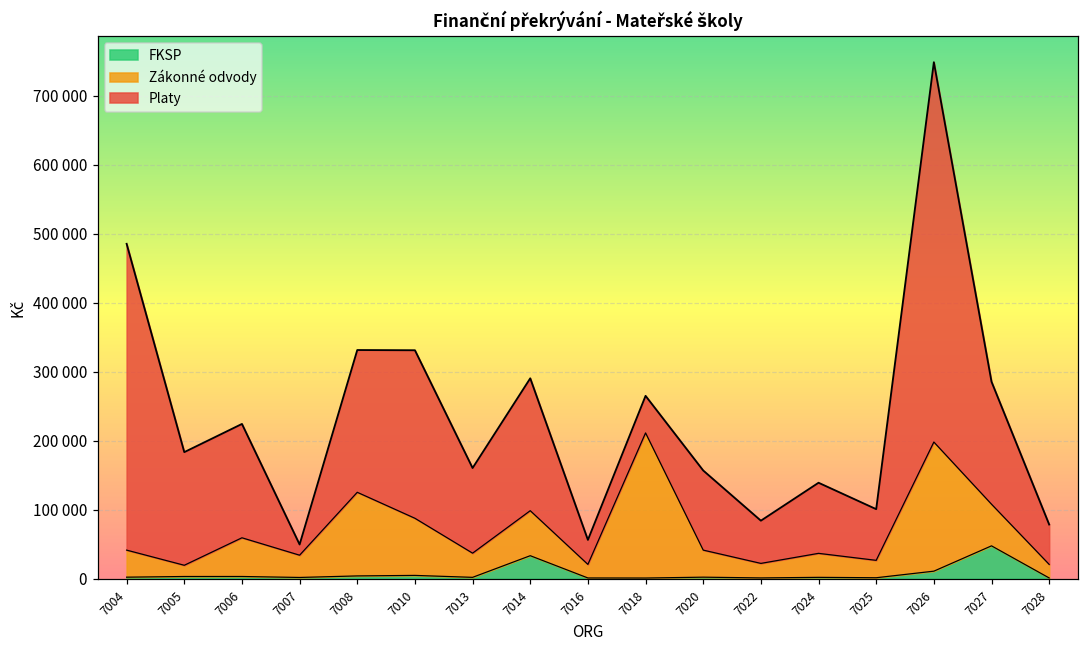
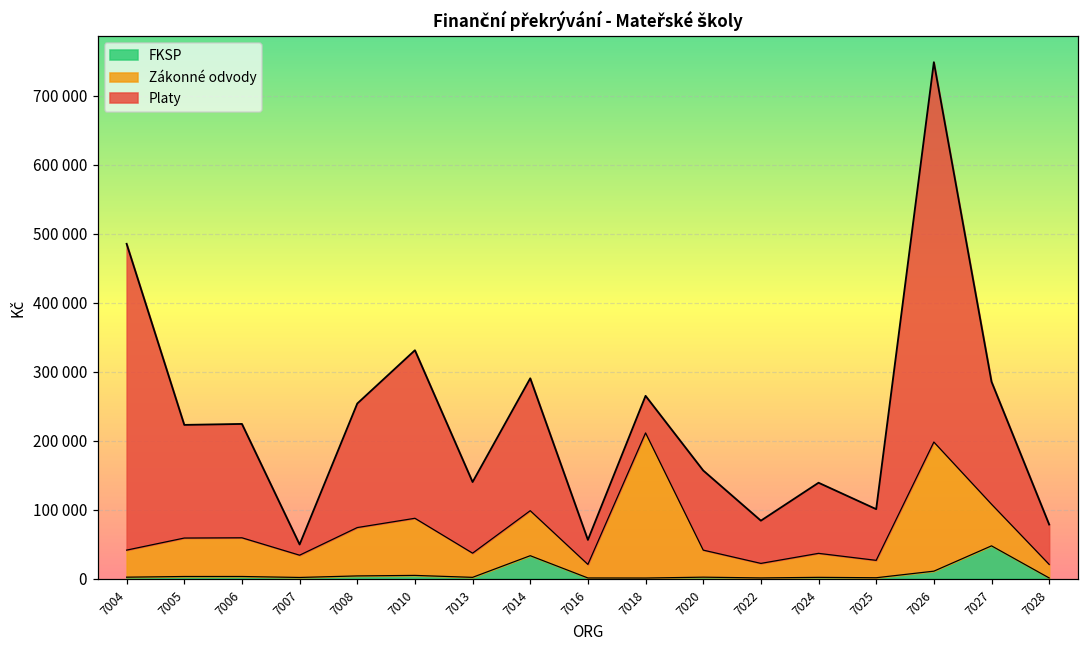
Zákonné odvody, 7005: 20000 -> 60000
Zákonné odvody, 7008: 120000 -> 70000
Platy, 7008: 210000 -> 180000
Platy, 7013: 120000 -> 100000
